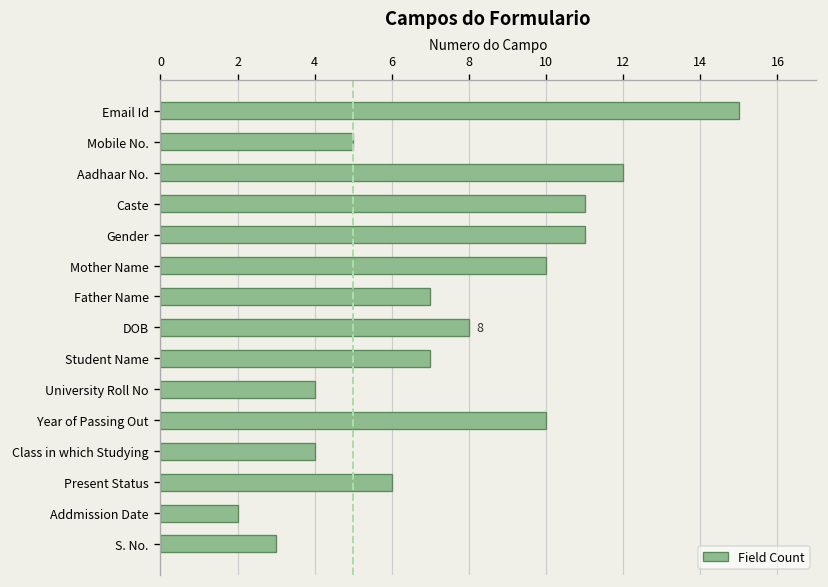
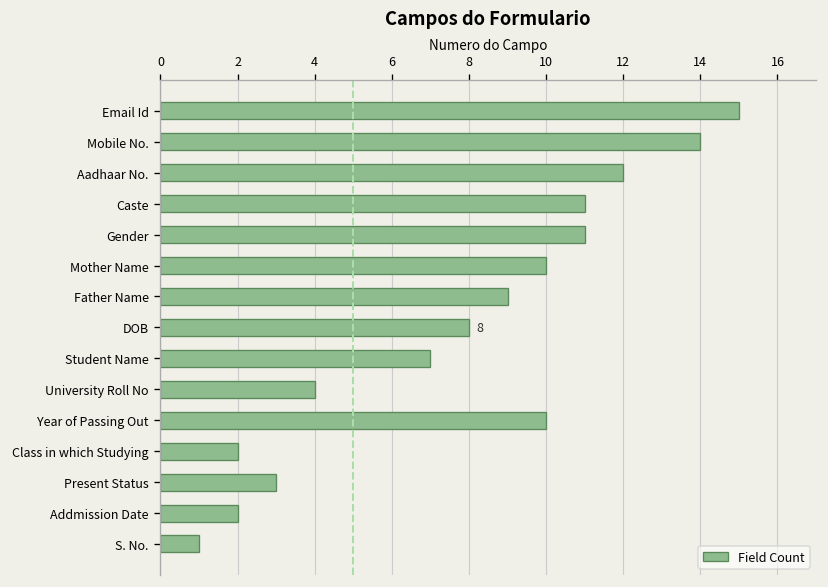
Mobile No.: 5 -> 14
Father Name: 7 -> 9
Class in which Studying: 4 -> 2
Present Status: 6 -> 3
S. No.: 3 -> 1
